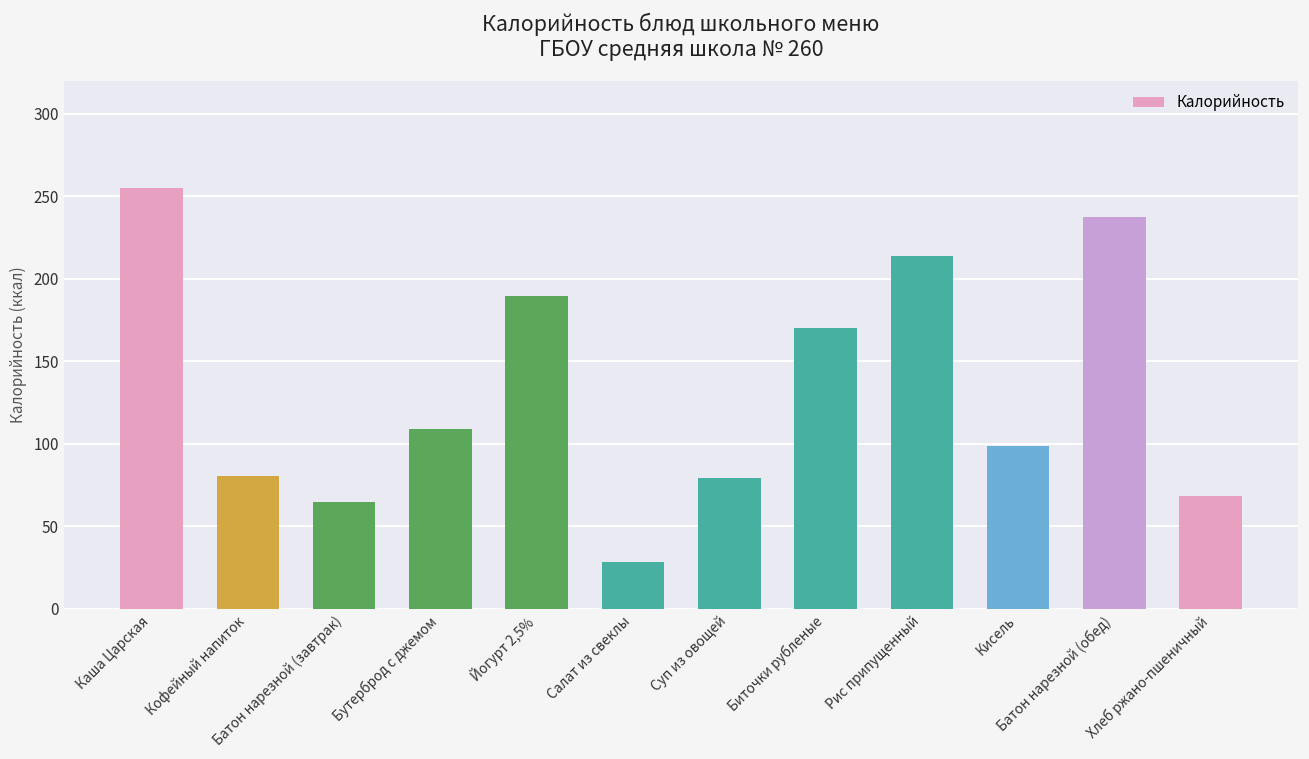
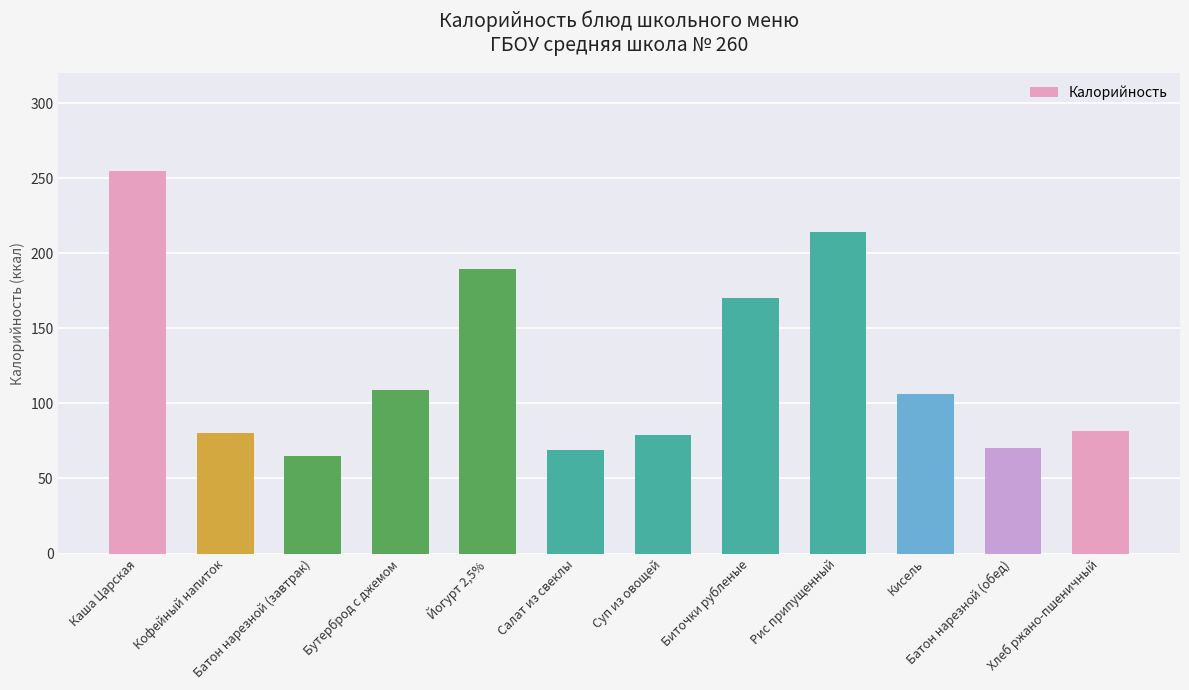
Салат из свеклы: 28 -> 69
Кисель: 99 -> 106
Батон нарезной (обед): 237 -> 70
Хлеб ржано-пшеничный: 68 -> 82
